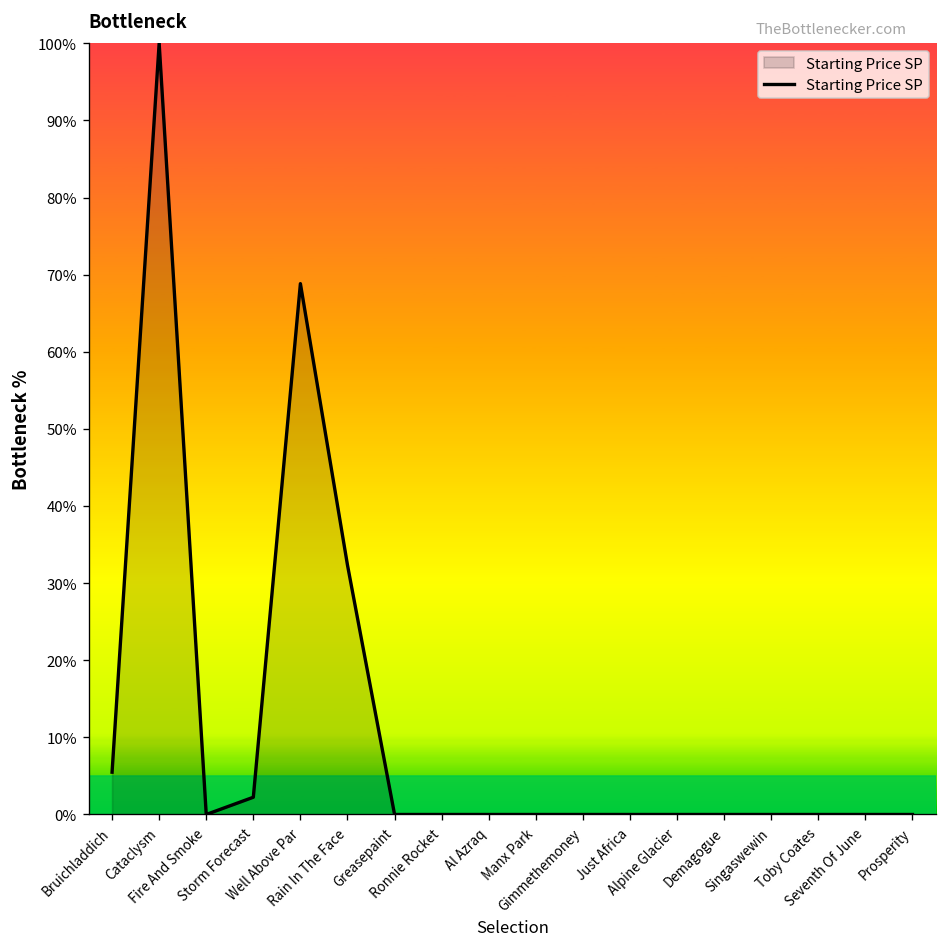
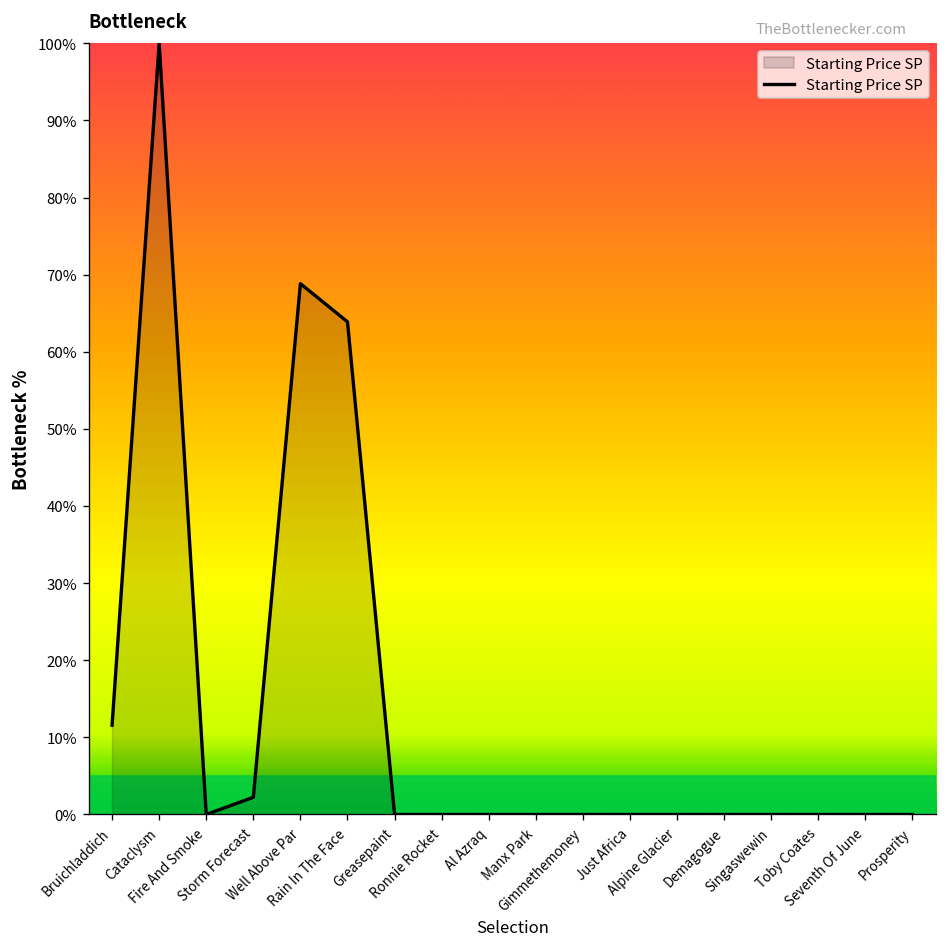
Bruichladdich: 5% -> 12%
Rain In The Face: 32% -> 64%
